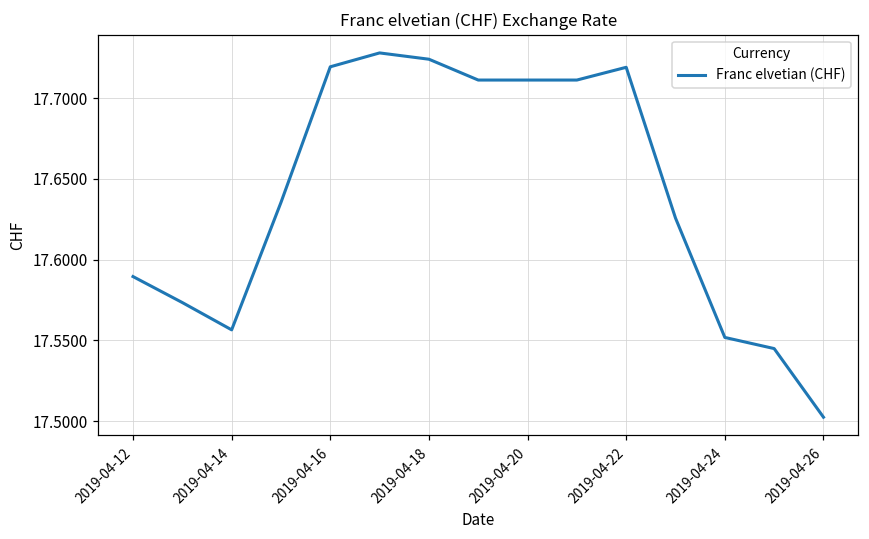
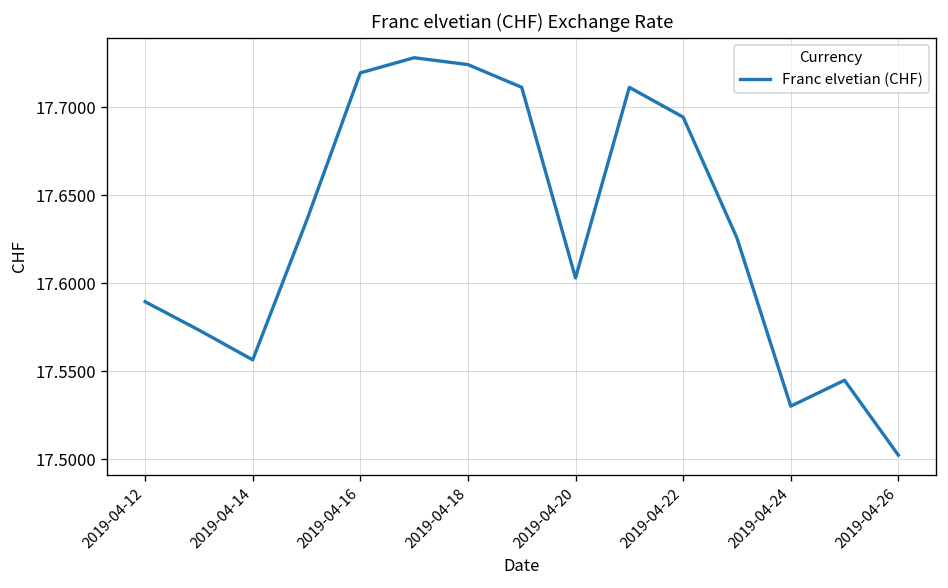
2019-04-20: 17.711 -> 17.603
2019-04-22: 17.719 -> 17.694
2019-04-24: 17.552 -> 17.530
